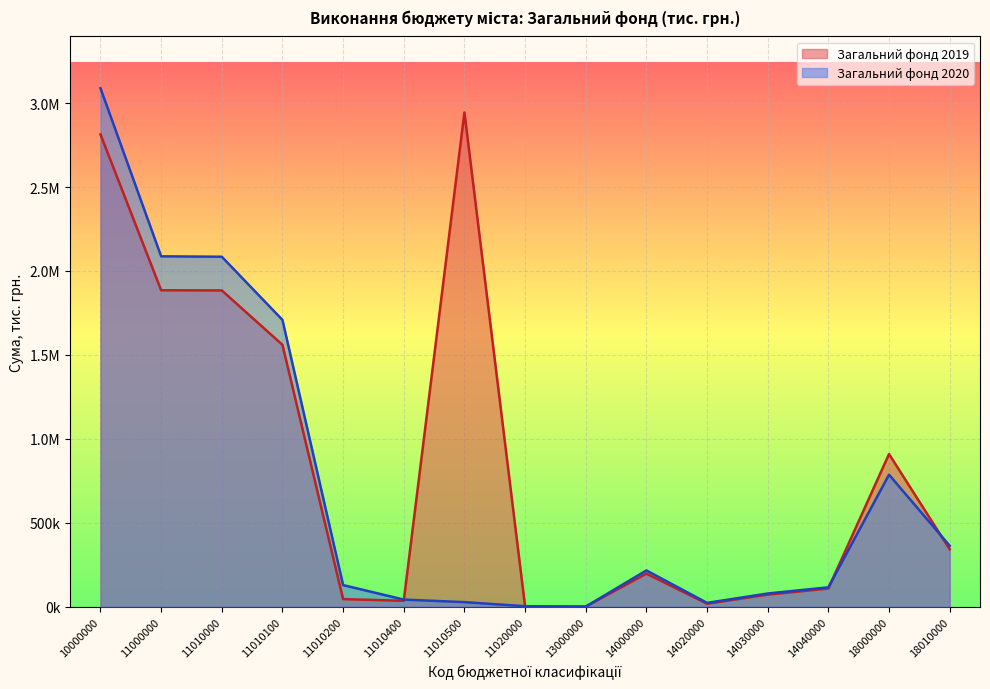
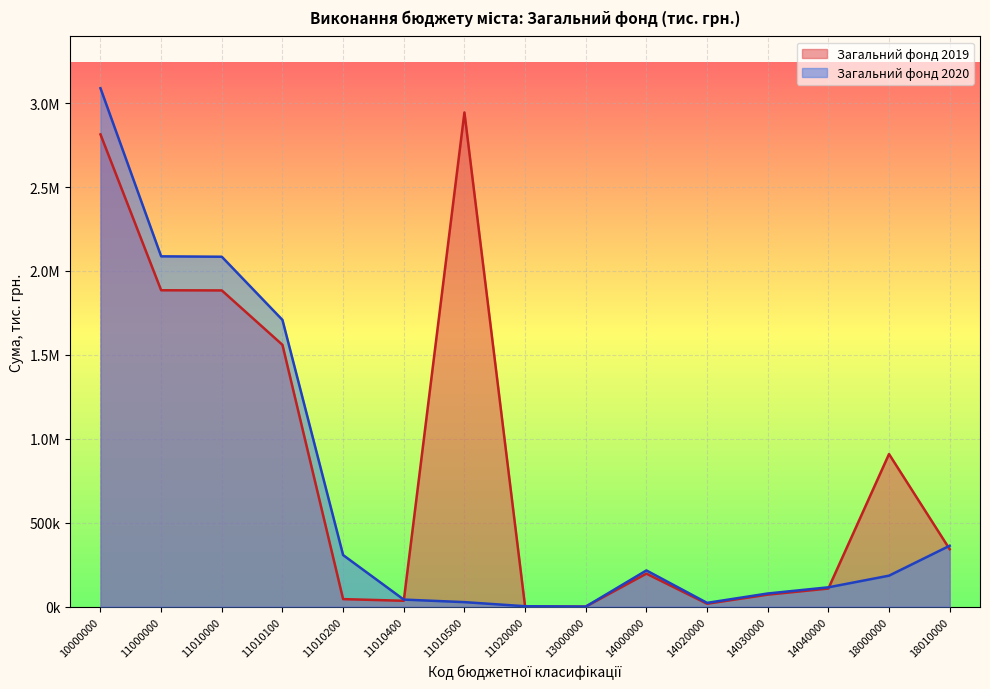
Загальний фонд 2020, 11010200: 130000 -> 310000
Загальний фонд 2020, 18000000: 790000 -> 180000
